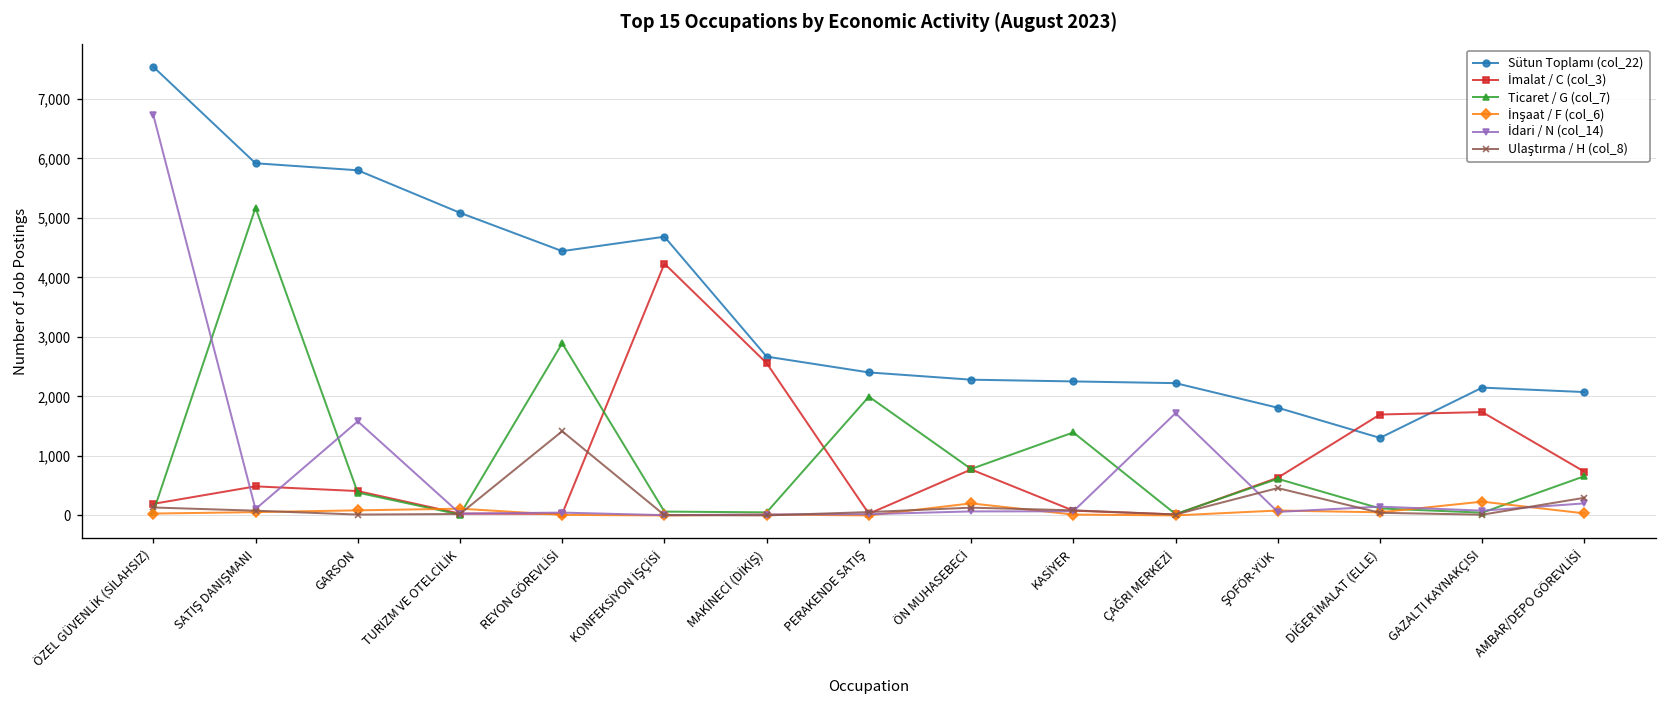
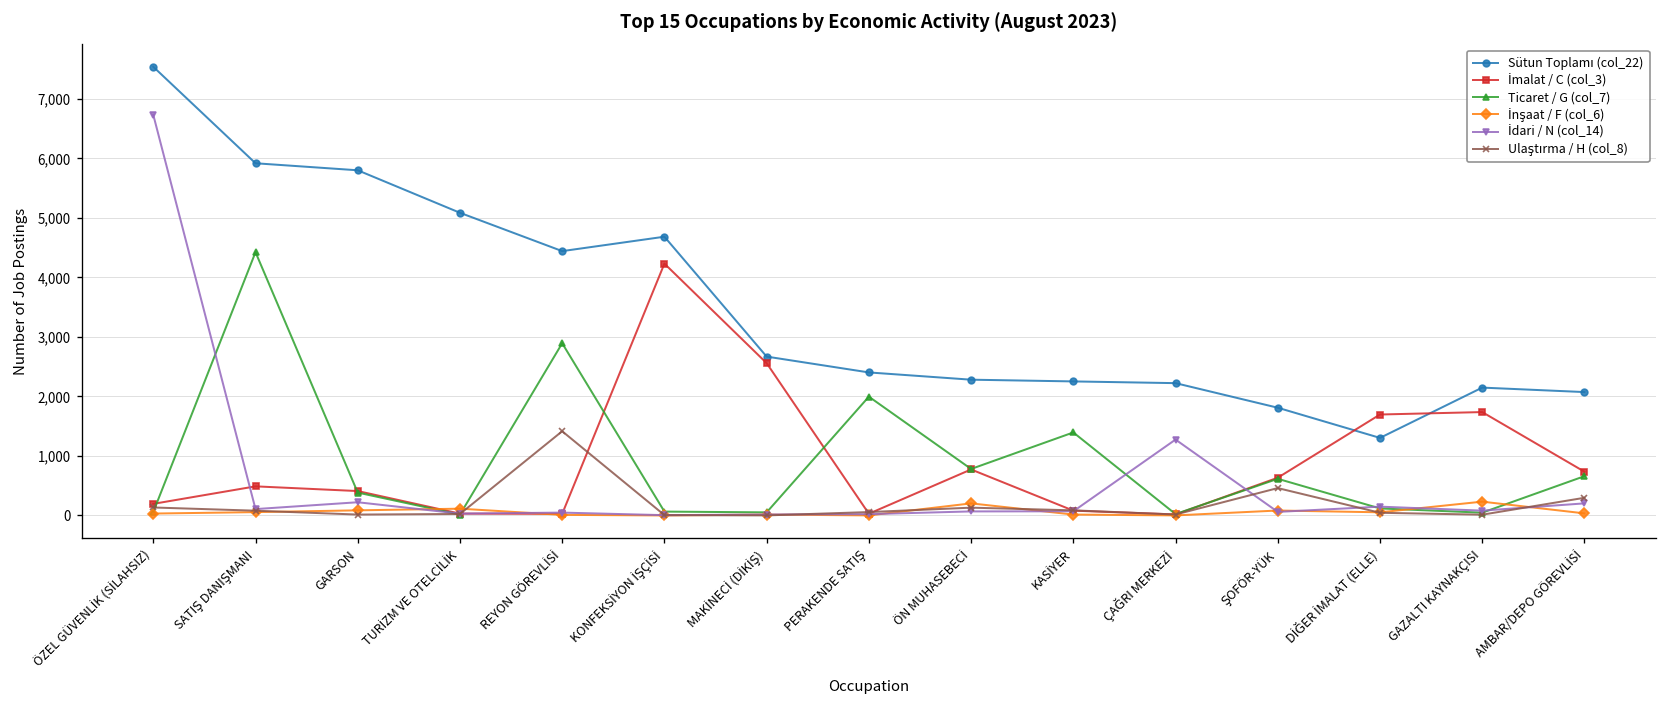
Ticaret / G (col_7), SATIŞ DANIŞMANI: 5,200 -> 4,400
İdari / N (col_14), GARSON: 1,600 -> 200
İdari / N (col_14), ÇAĞRI MERKEZİ: 1,700 -> 1,300
